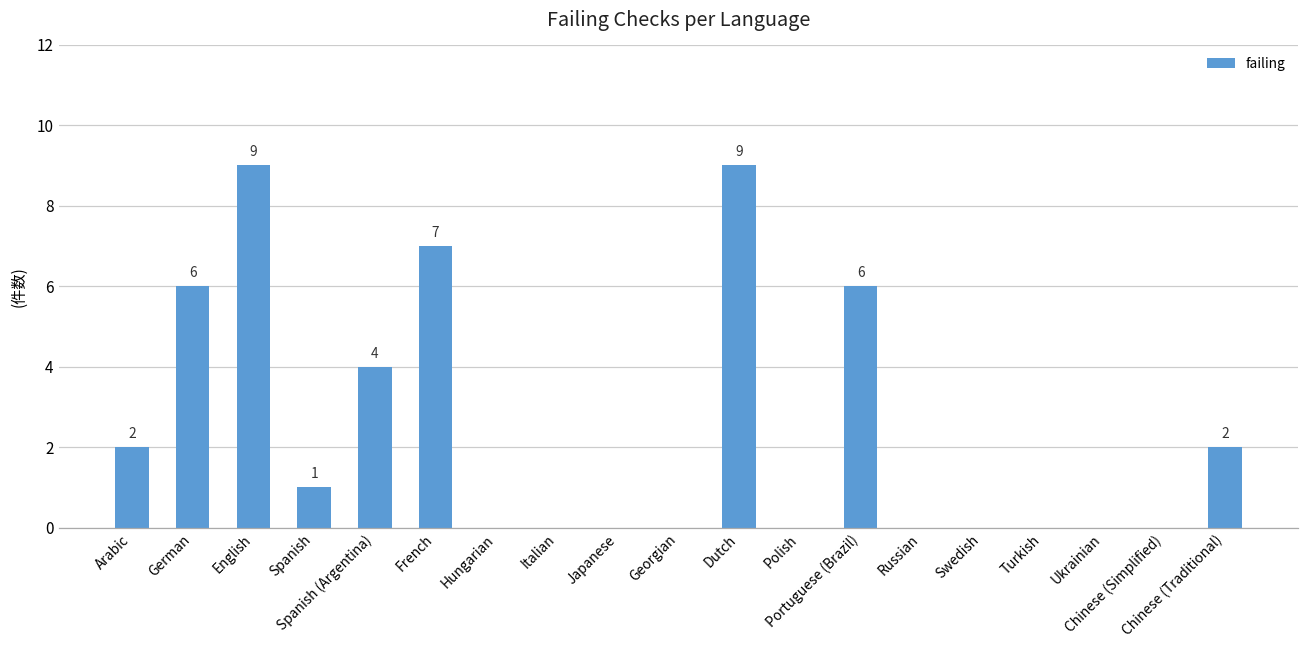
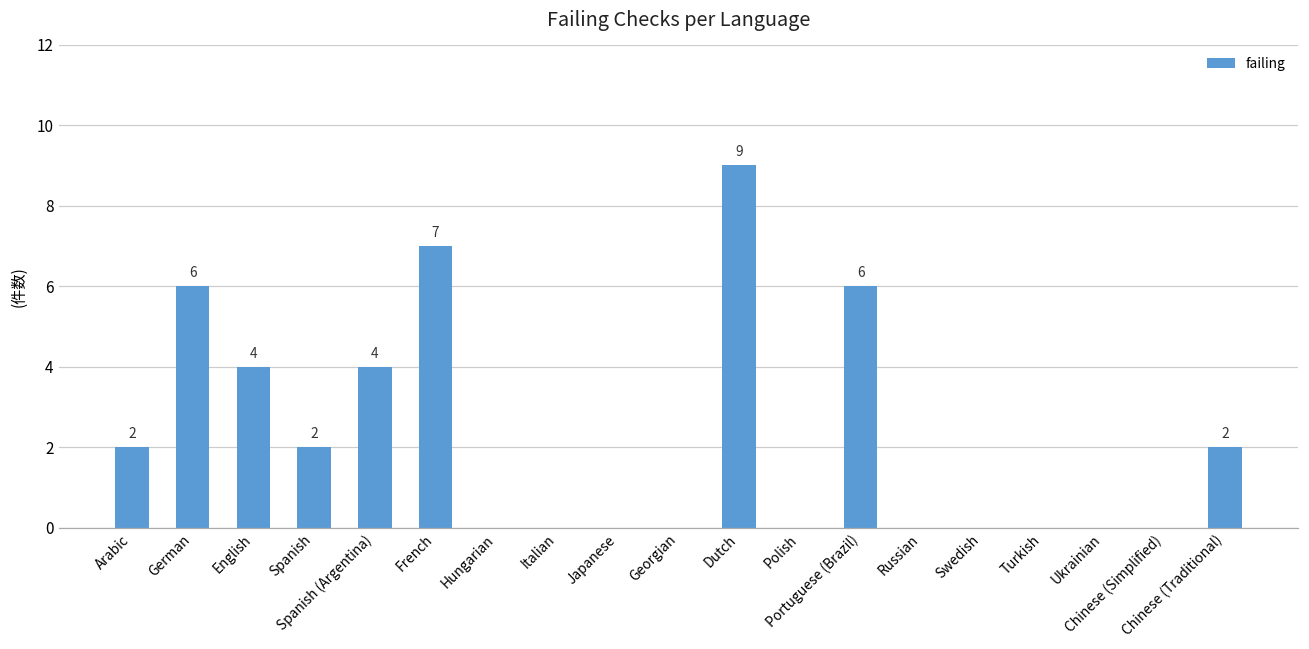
English: 9 -> 4
Spanish: 1 -> 2
